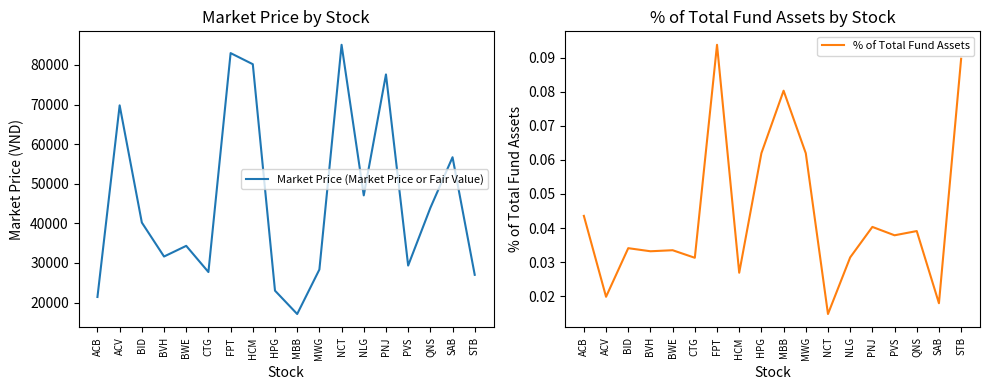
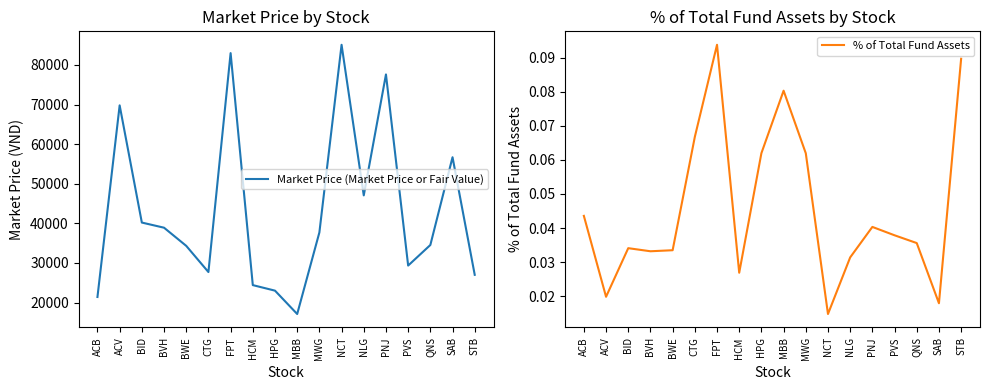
Market Price by Stock, BVH: 32000 -> 39000
Market Price by Stock, HCM: 80000 -> 24000
Market Price by Stock, MWG: 28000 -> 38000
Market Price by Stock, QNS: 44000 -> 35000
% of Total Fund Assets by Stock, CTG: 0.031 -> 0.067
% of Total Fund Assets by Stock, QNS: 0.039 -> 0.036
